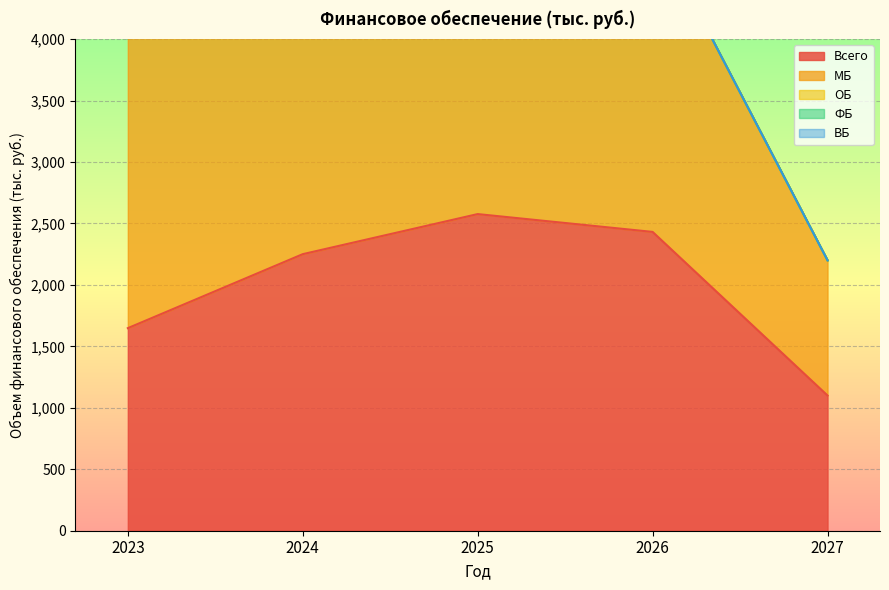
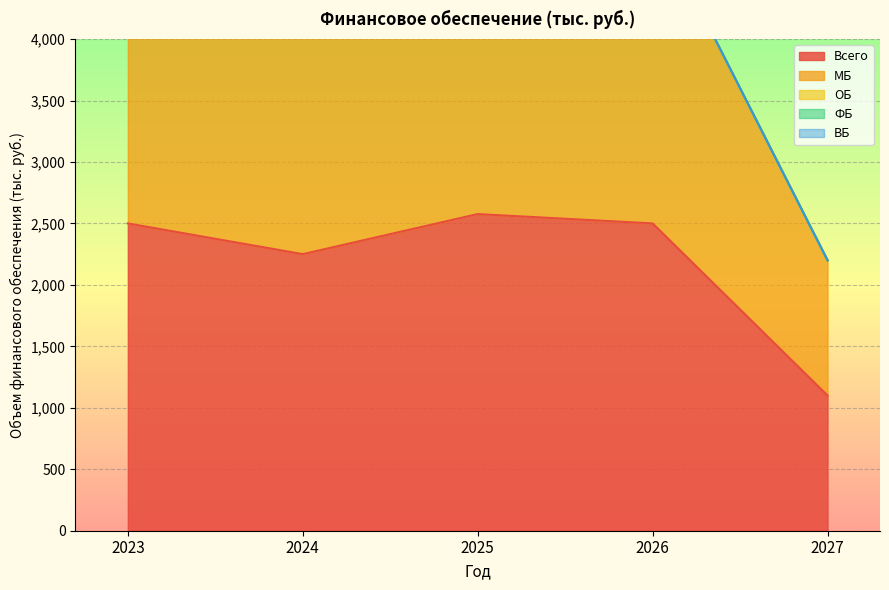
Всего, 2023: 1,650 -> 2,500
Всего, 2026: 2,430 -> 2,500
